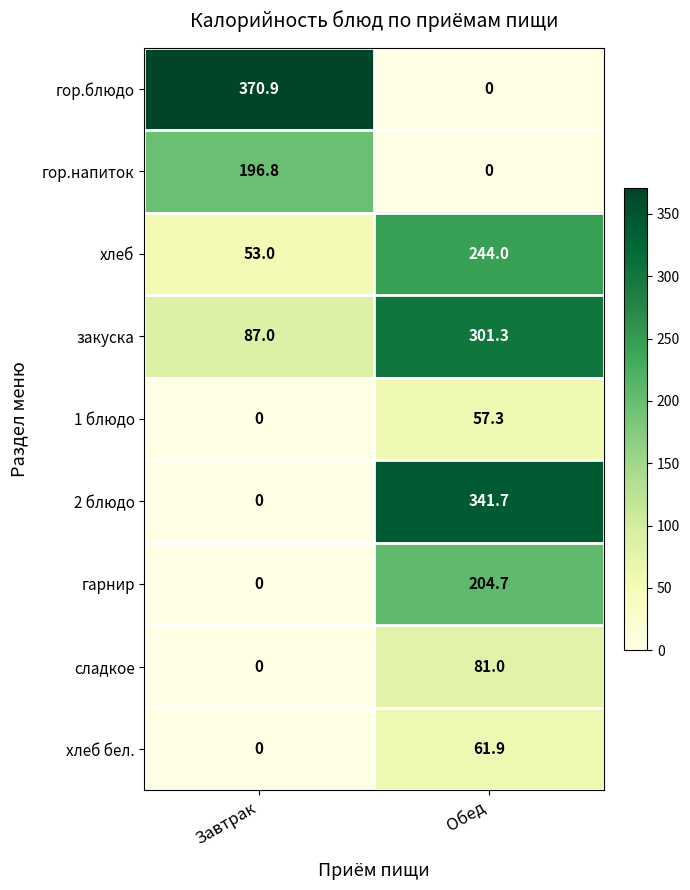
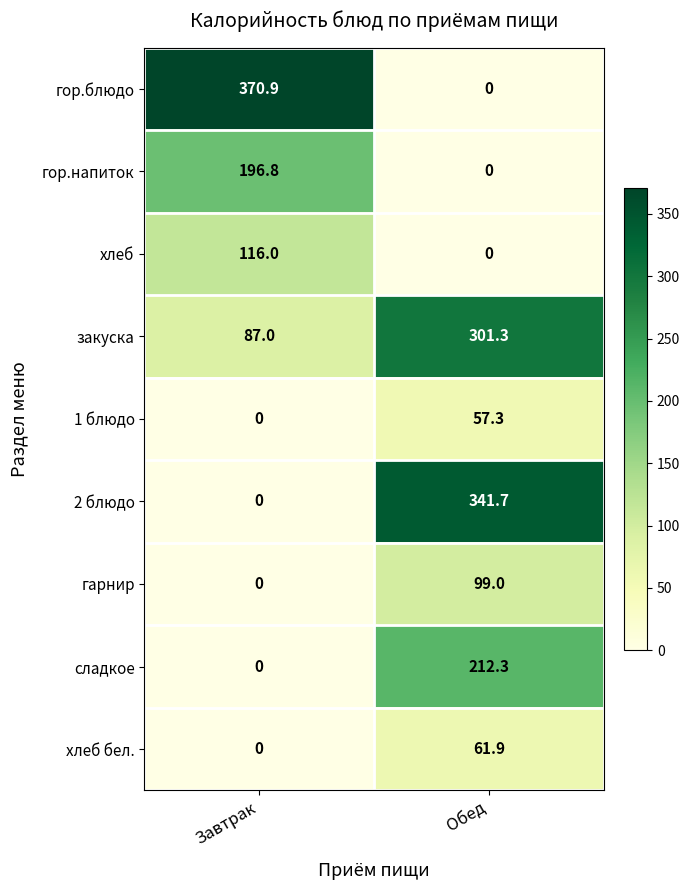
хлеб, Завтрак: 53.0 -> 116.0
хлеб, Обед: 244.0 -> 0
гарнир, Обед: 204.7 -> 99.0
сладкое, Обед: 81.0 -> 212.3
